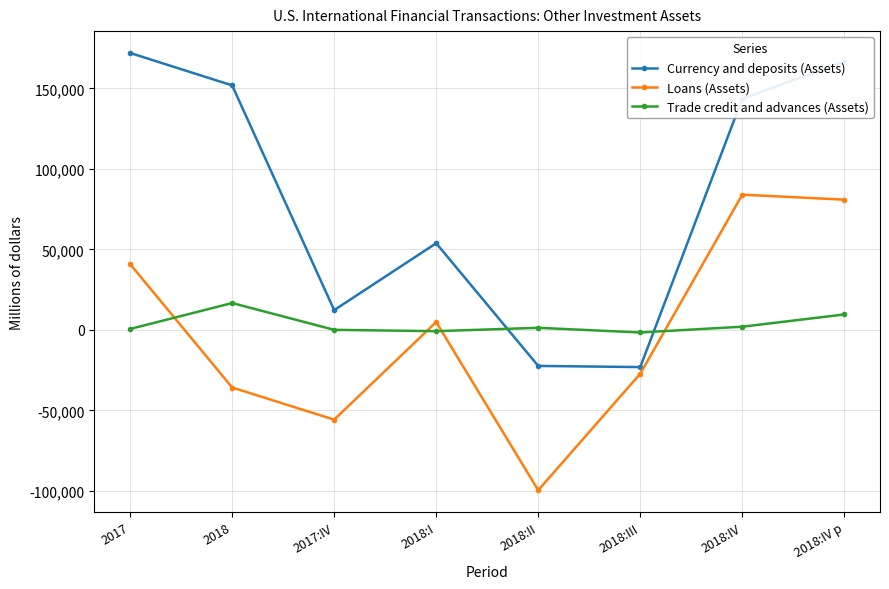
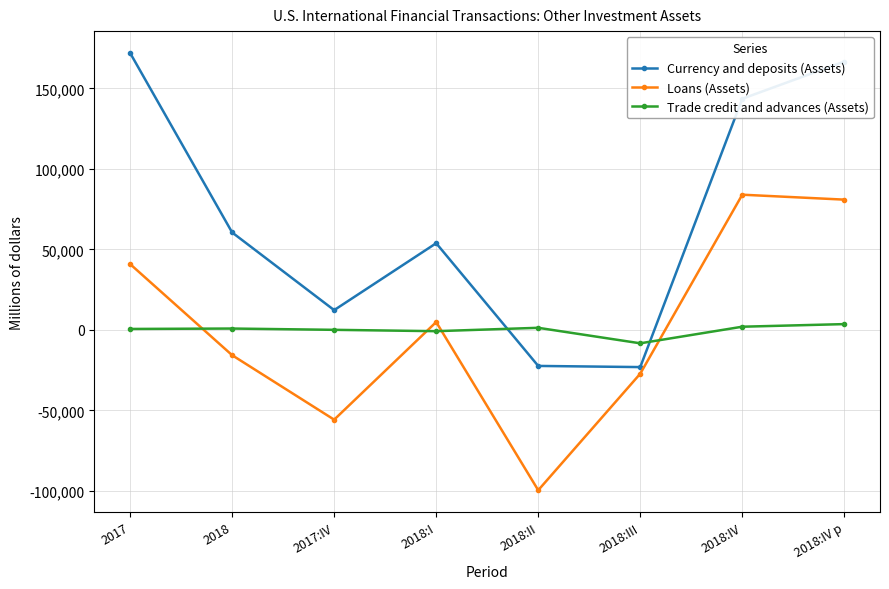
Currency and deposits (Assets), 2018: 152,000 -> 60,000
Loans (Assets), 2018: -36,000 -> -16,000
Trade credit and advances (Assets), 2018: 17,000 -> 1,000
Trade credit and advances (Assets), 2018:III: -2,000 -> -8,000
Trade credit and advances (Assets), 2018:IV p: 10,000 -> 4,000
